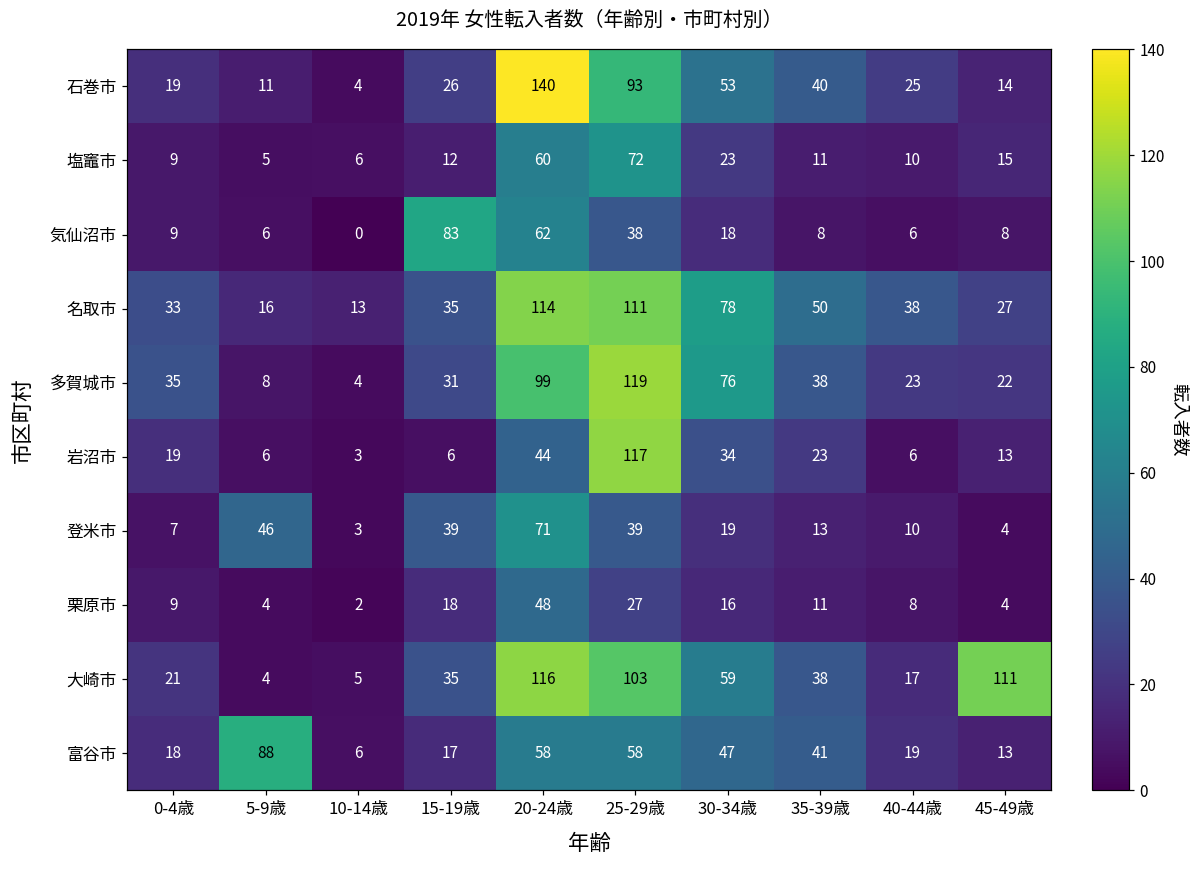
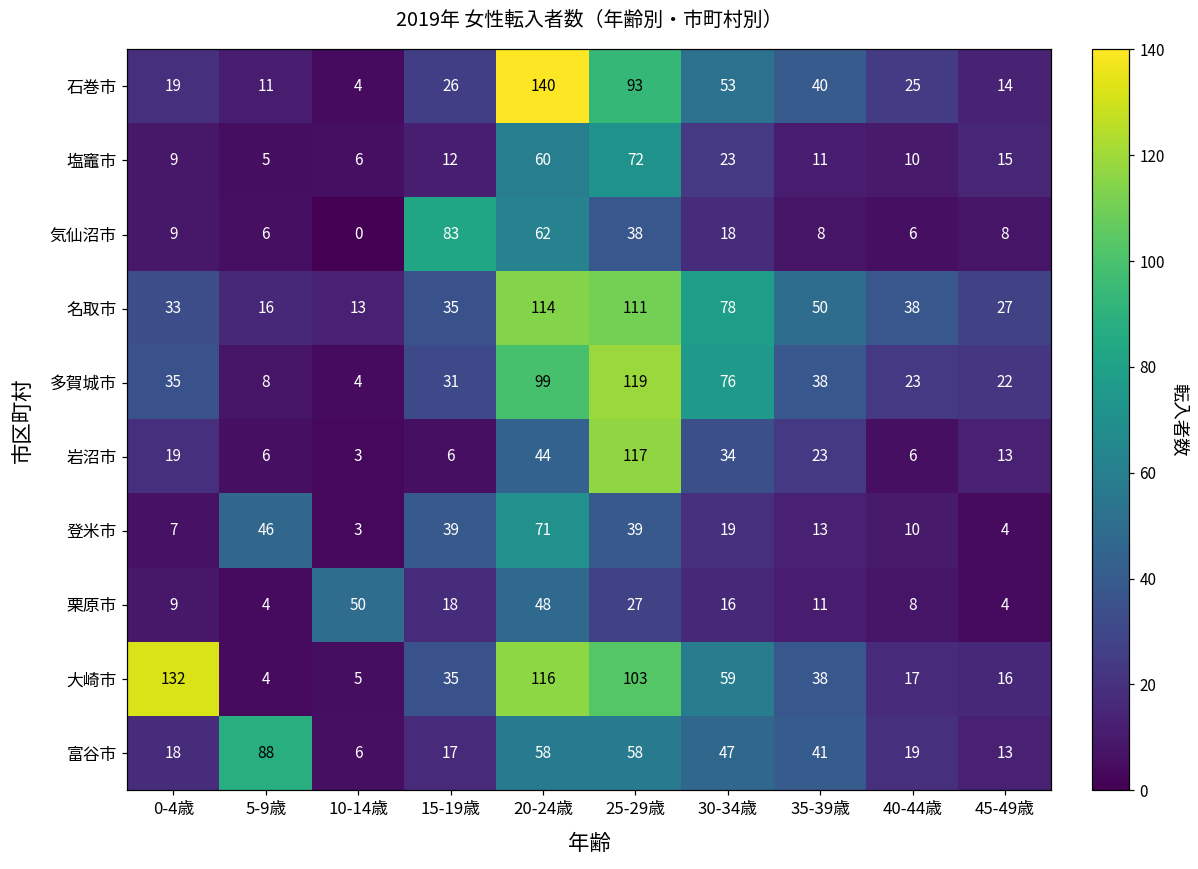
栗原市, 10-14歳: 2 -> 50
大崎市, 0-4歳: 21 -> 132
大崎市, 45-49歳: 111 -> 16
